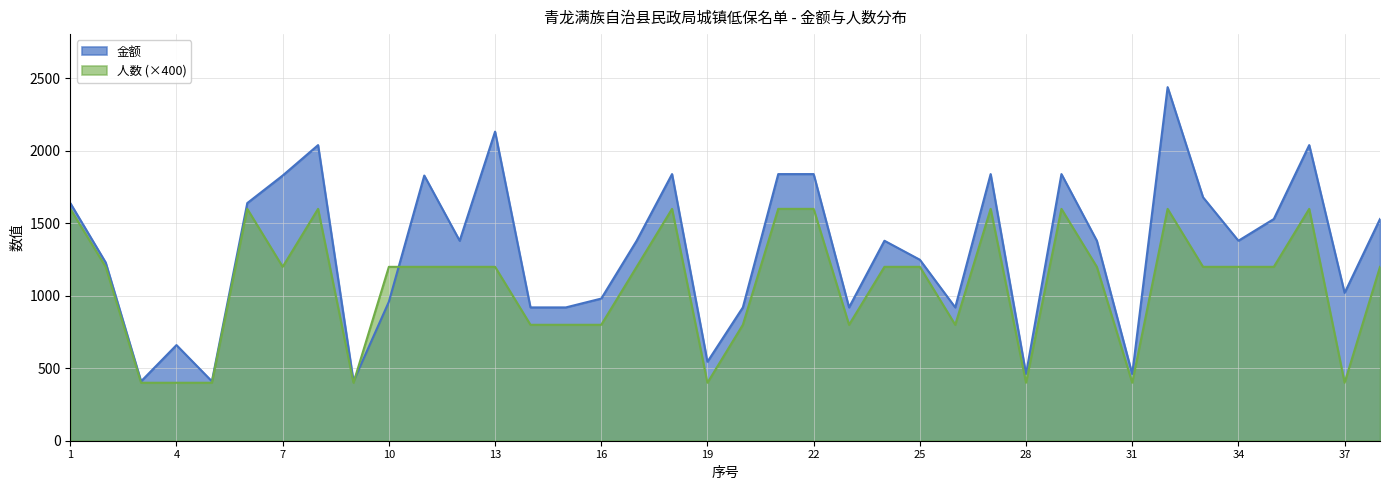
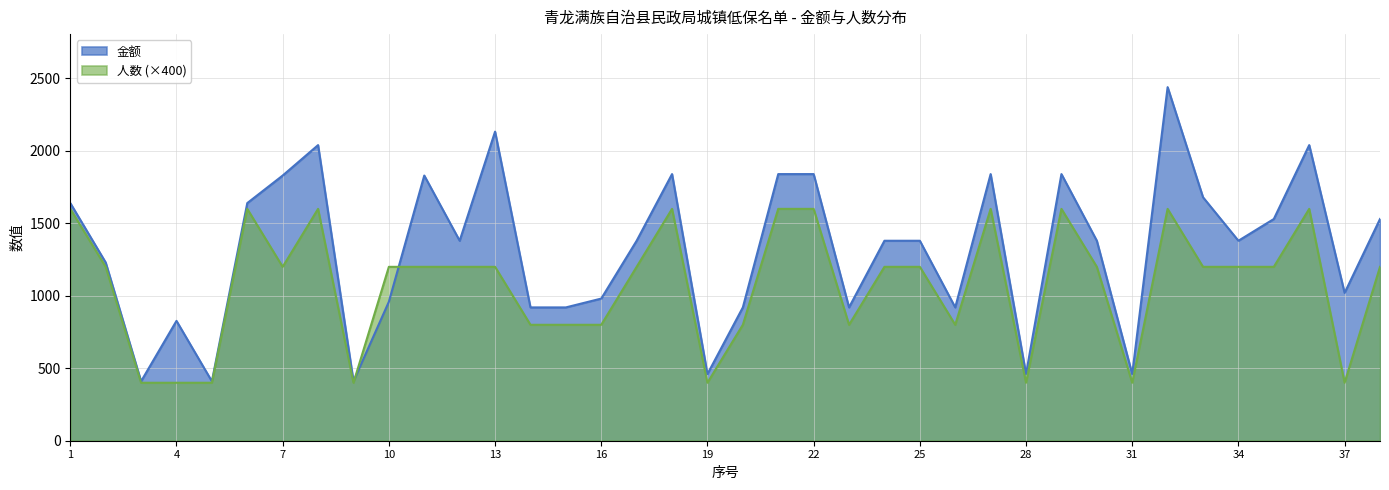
金额, 4: 660 -> 830
金额, 19: 550 -> 460
金额, 25: 1250 -> 1380
